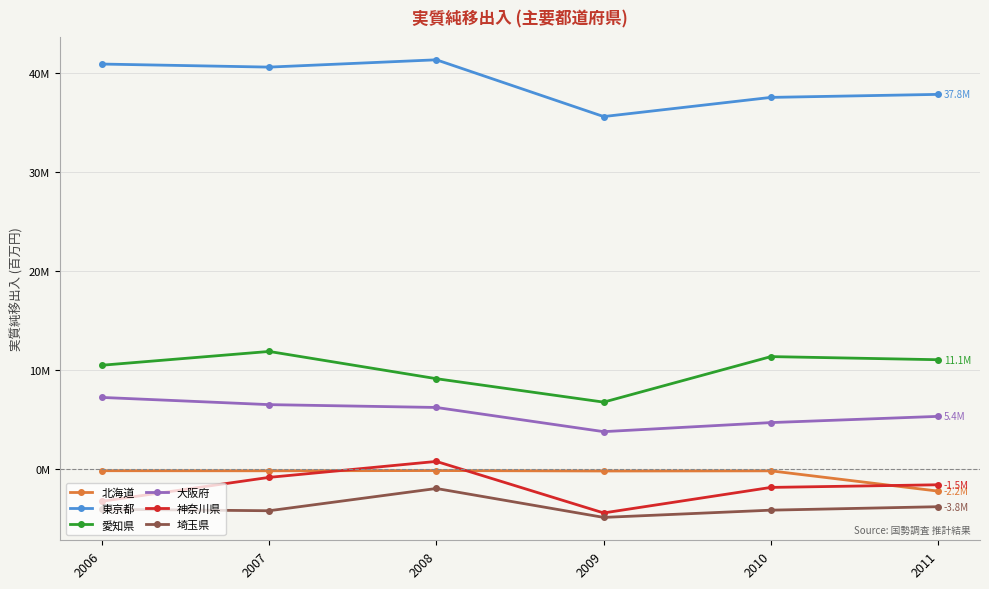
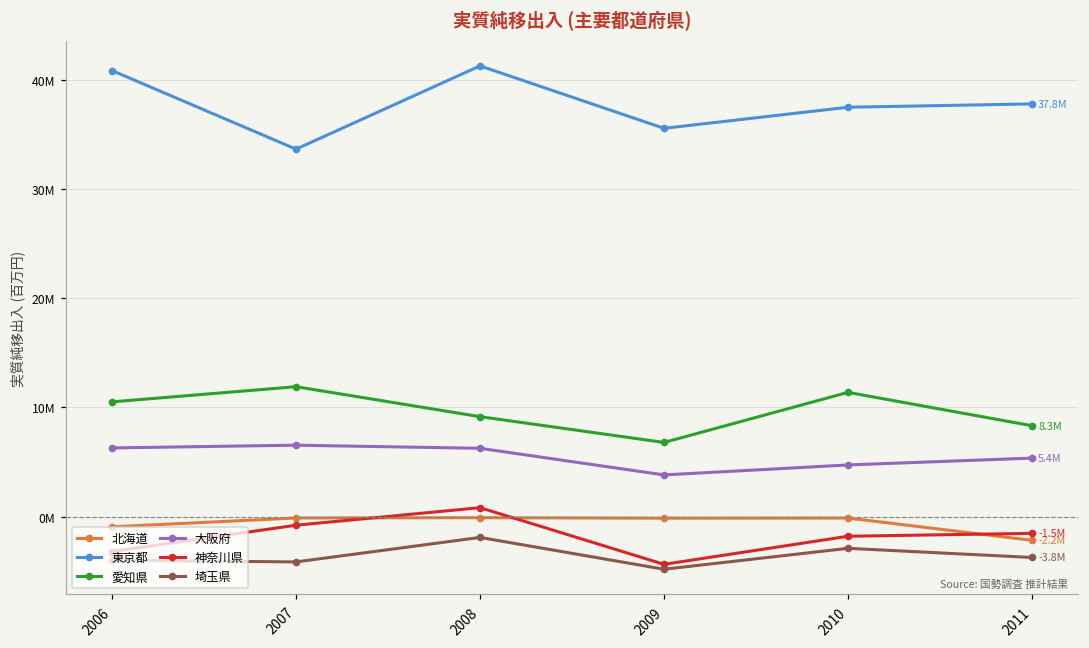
北海道, 2006: 0 -> -1000000
大阪府, 2006: 7000000 -> 6000000
東京都, 2007: 41000000 -> 34000000
埼玉県, 2010: -4000000 -> -3000000
愛知県, 2011: 11.1M -> 8.3M
